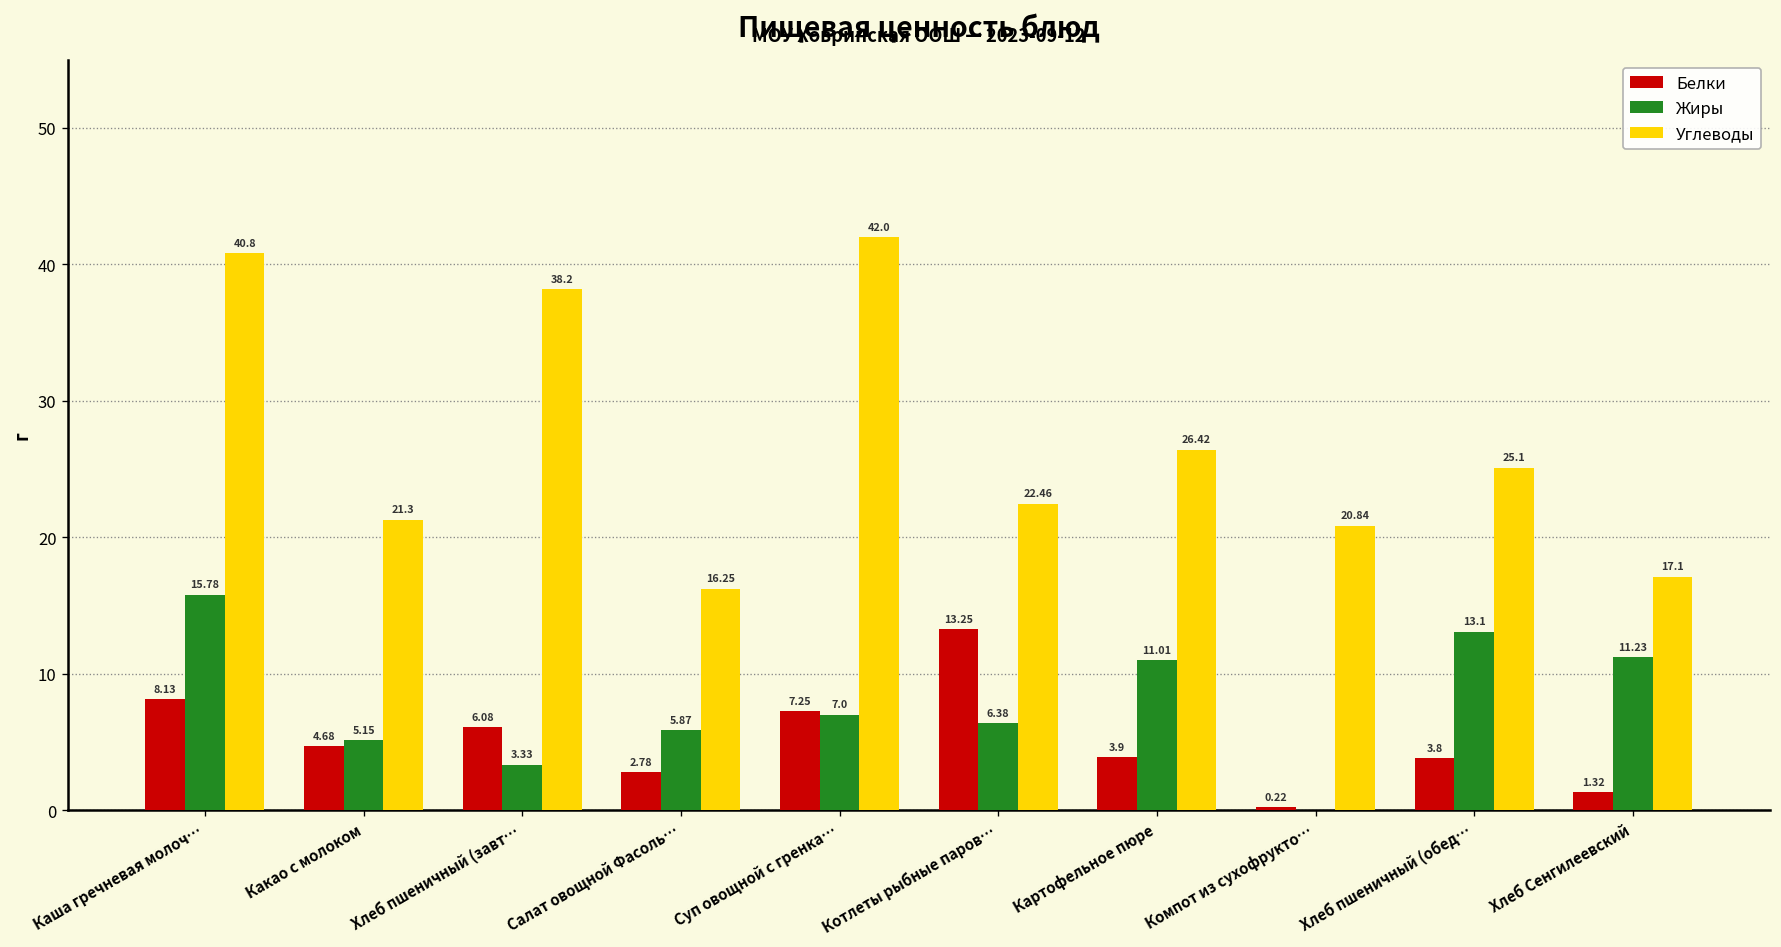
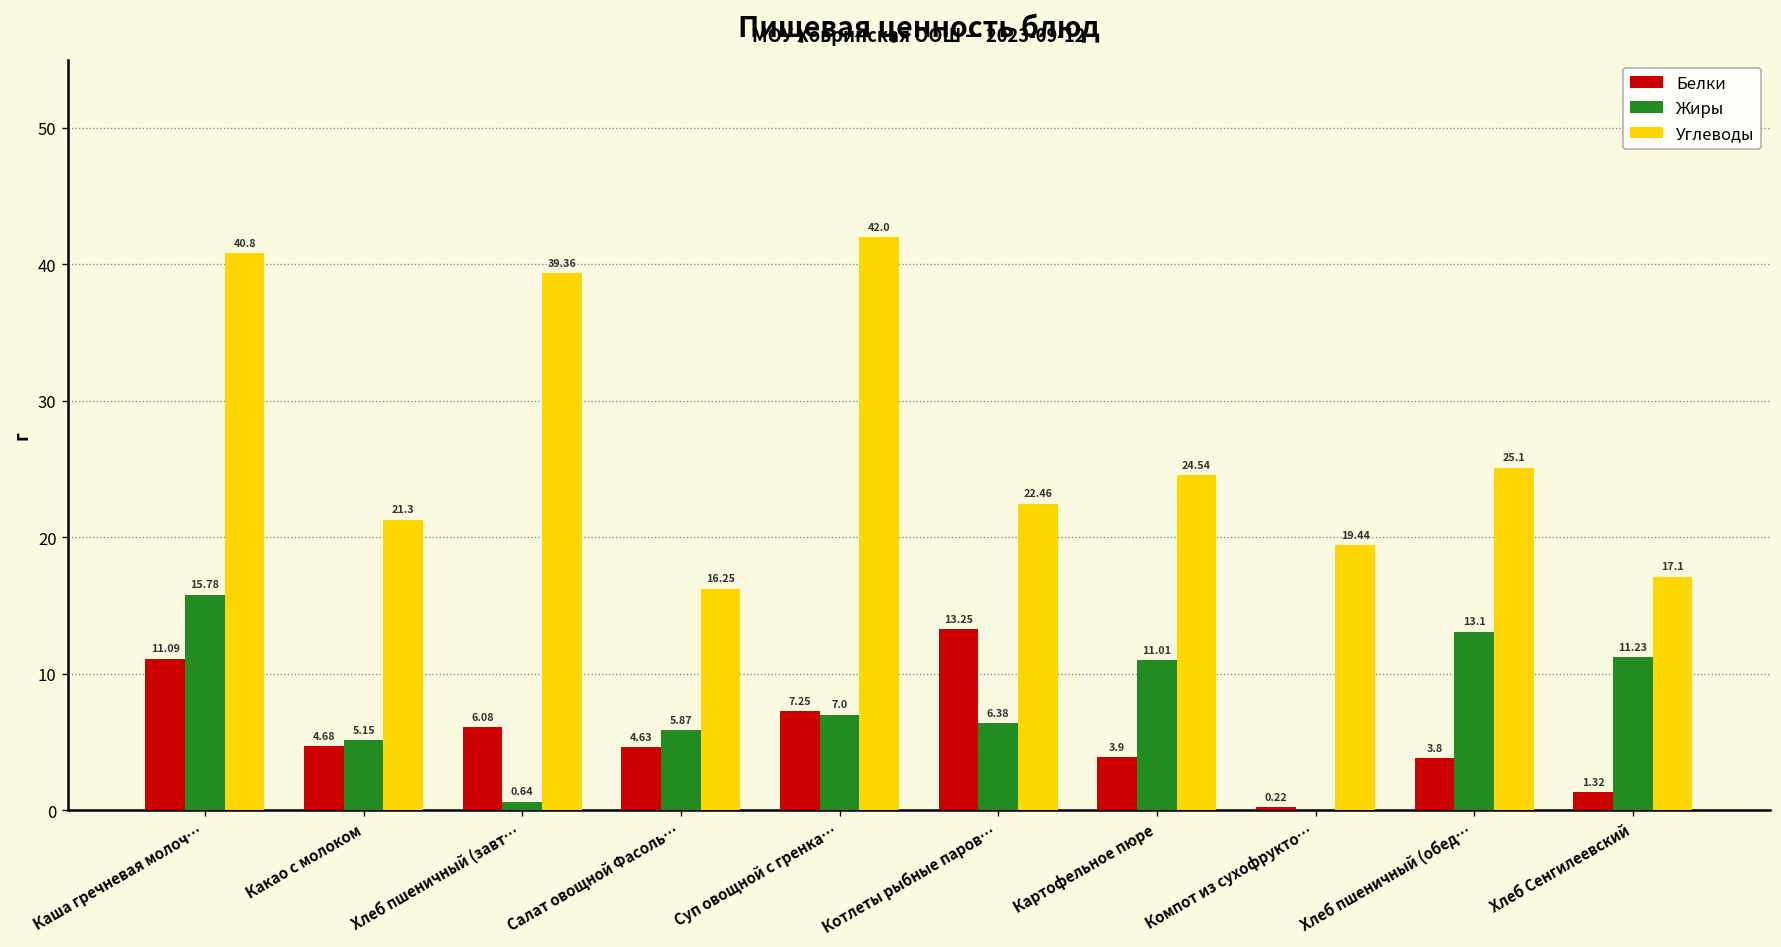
Белки, Каша гречневая молоч…: 8.13 -> 11.09
Жиры, Хлеб пшеничный (завт…: 3.33 -> 0.64
Углеводы, Хлеб пшеничный (завт…: 38.2 -> 39.36
Белки, Салат овощной Фасоль…: 2.78 -> 4.63
Углеводы, Картофельное пюре: 26.42 -> 24.54
Углеводы, Компот из сухофрукто…: 20.84 -> 19.44
